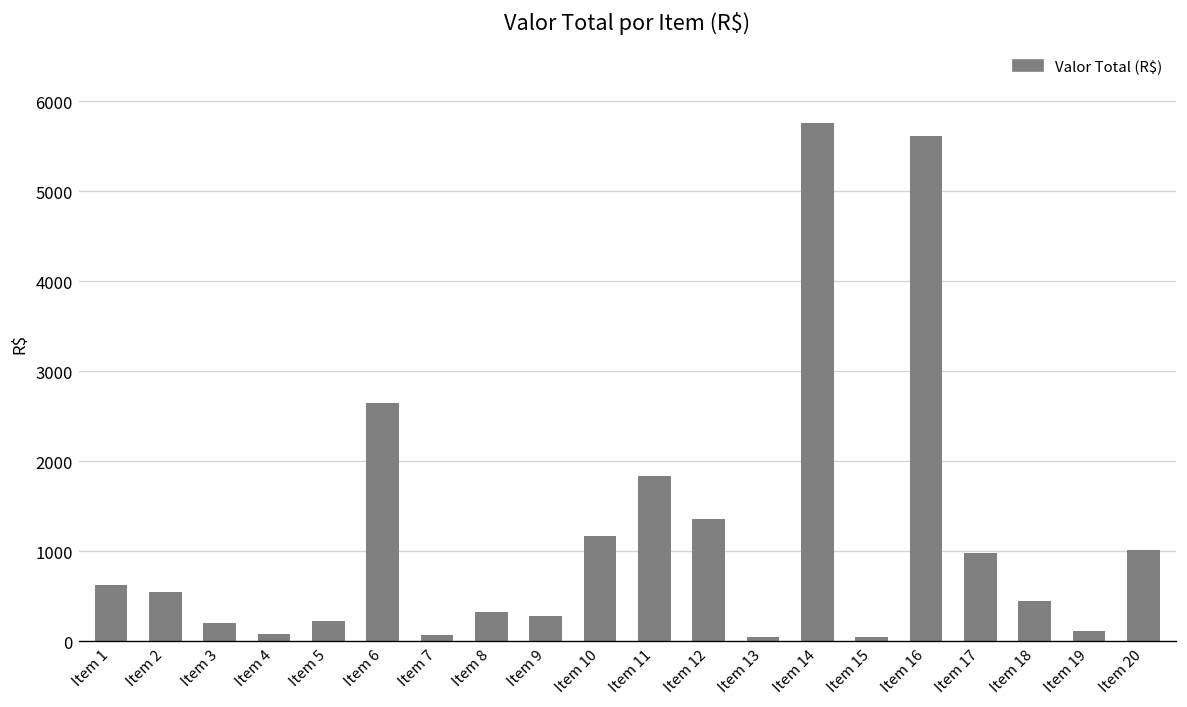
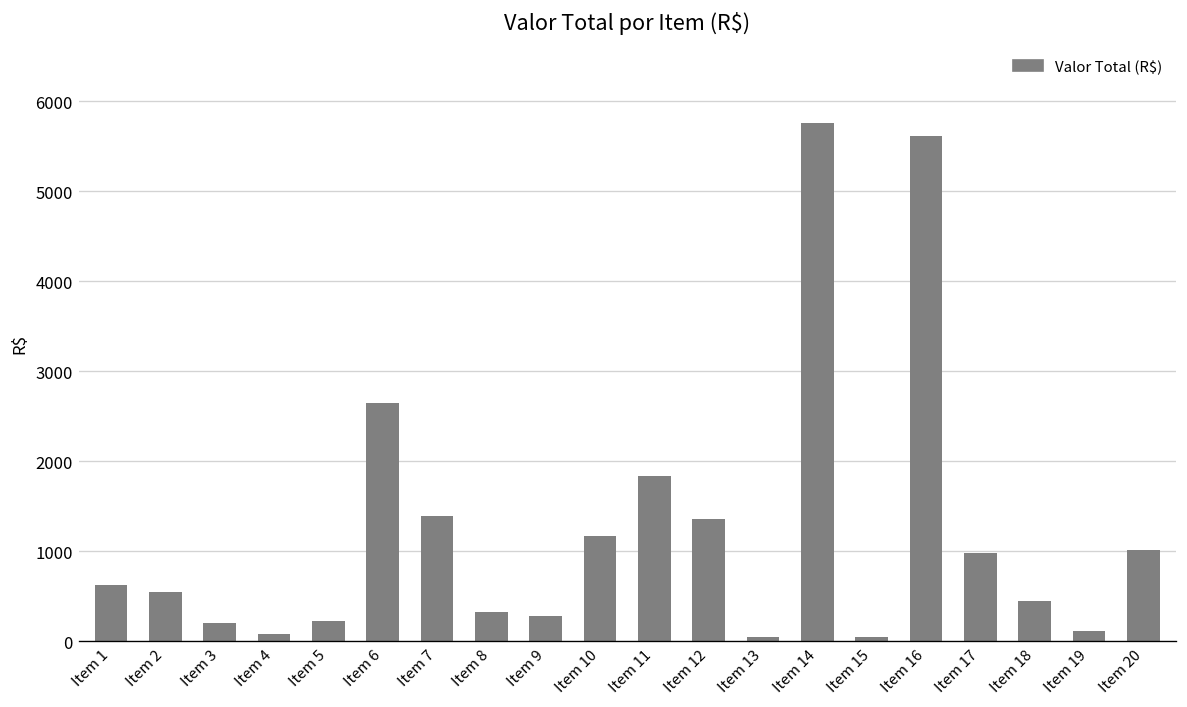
Item 7: 100 -> 1400
